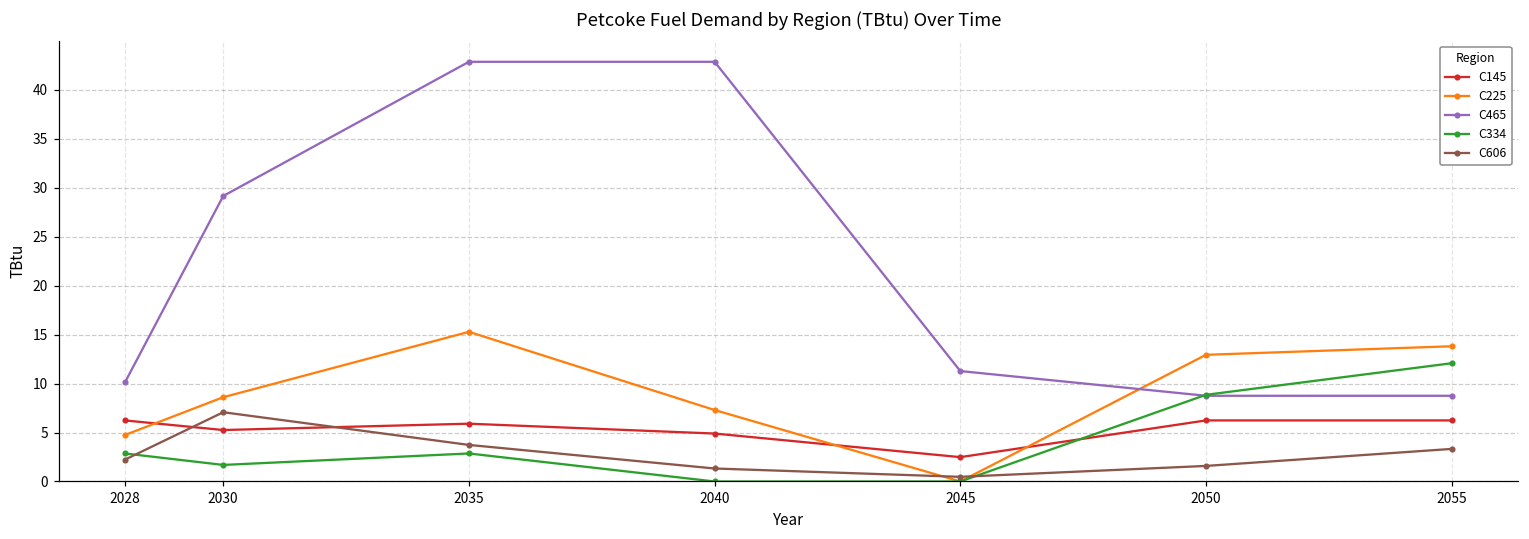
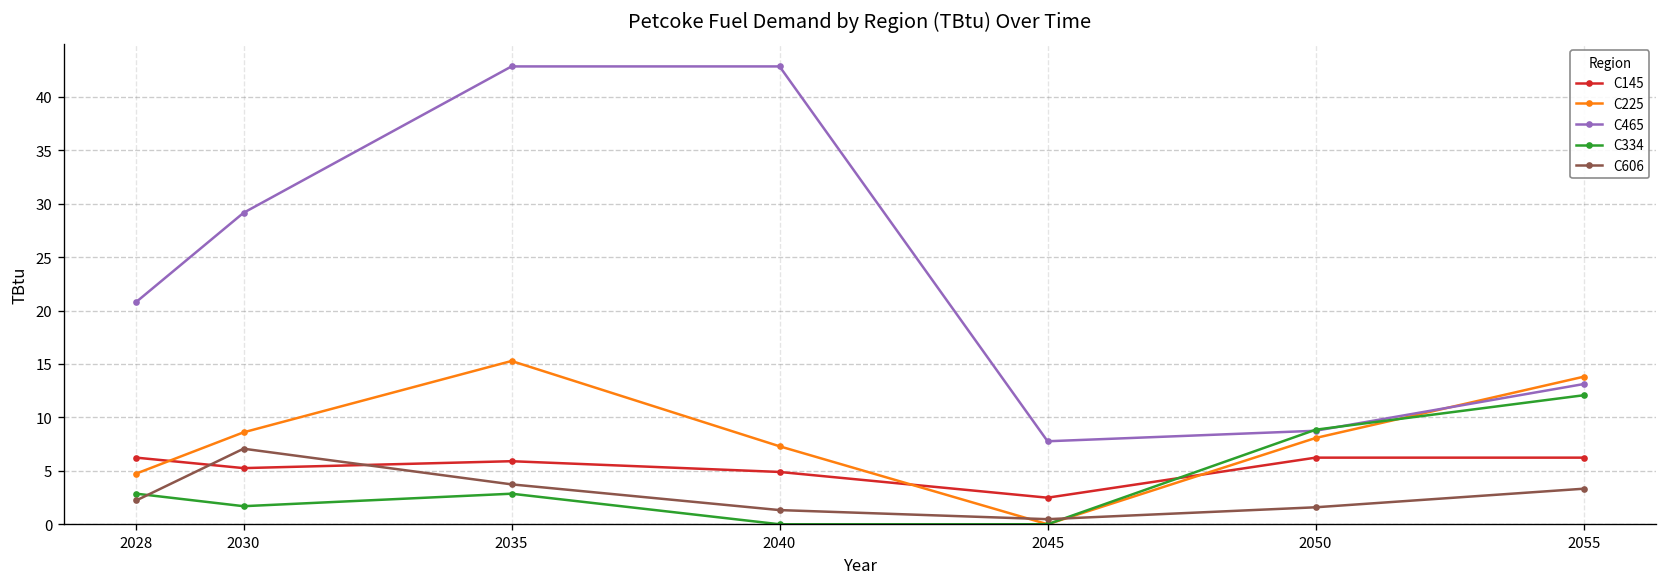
C465, 2028: 10 -> 21
C465, 2045: 11 -> 8
C225, 2050: 13 -> 8
C465, 2055: 9 -> 13
